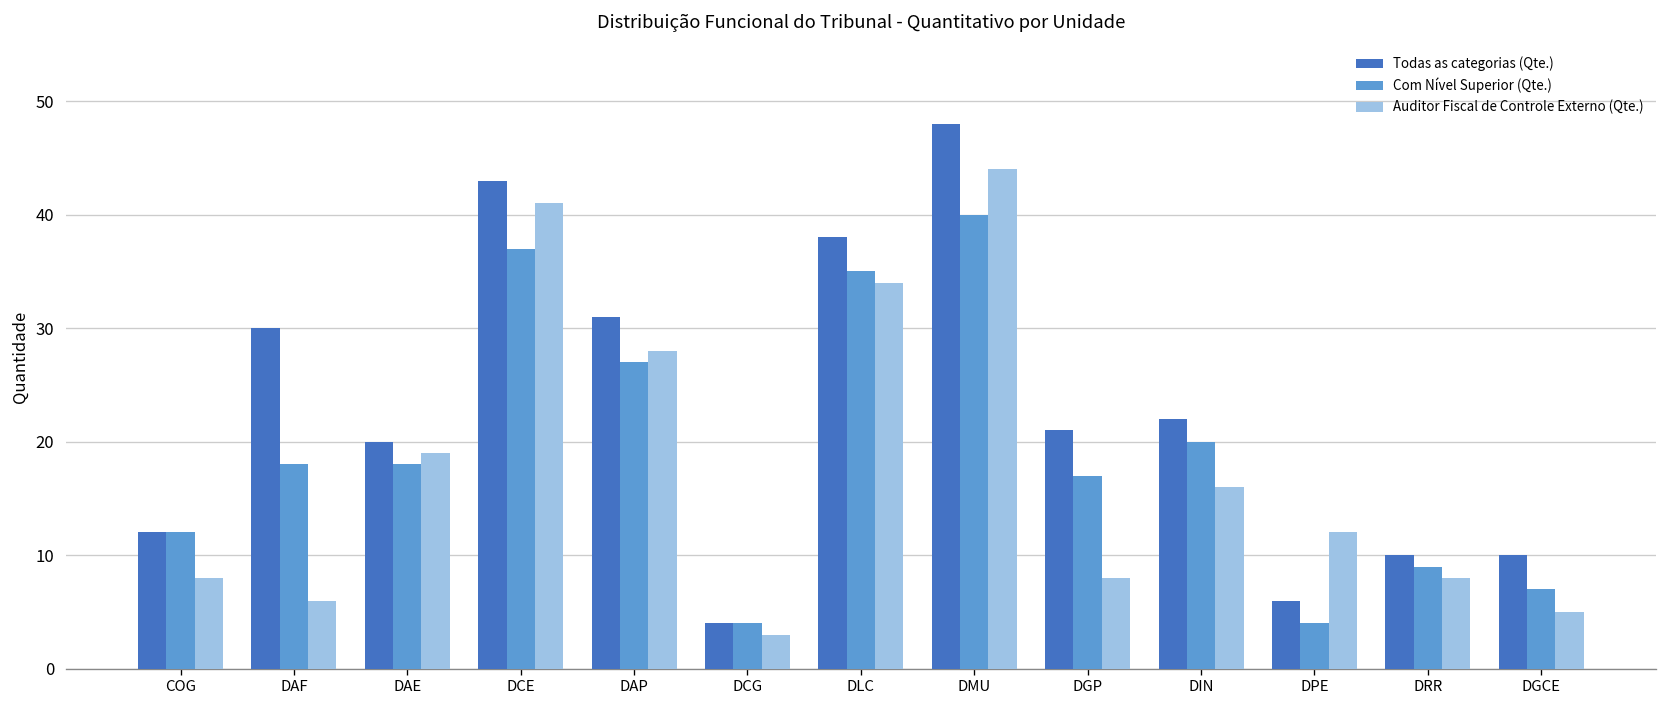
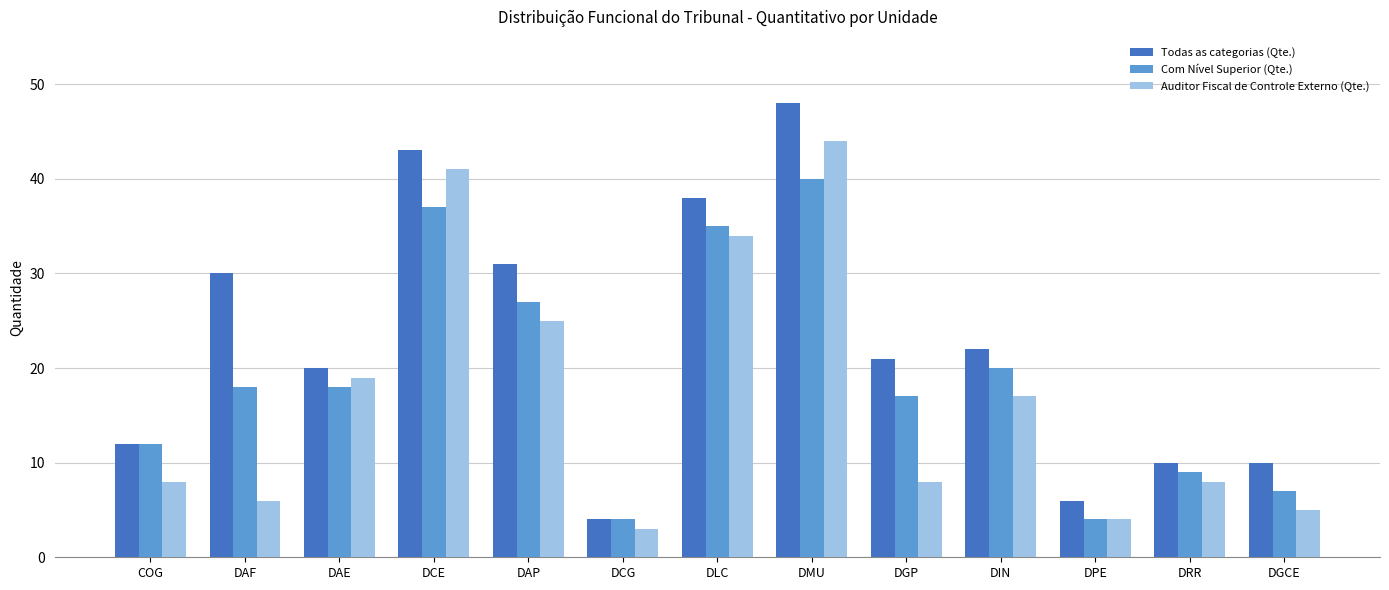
Auditor Fiscal de Controle Externo (Qte.), DAP: 28 -> 25
Auditor Fiscal de Controle Externo (Qte.), DIN: 16 -> 17
Auditor Fiscal de Controle Externo (Qte.), DPE: 12 -> 4
